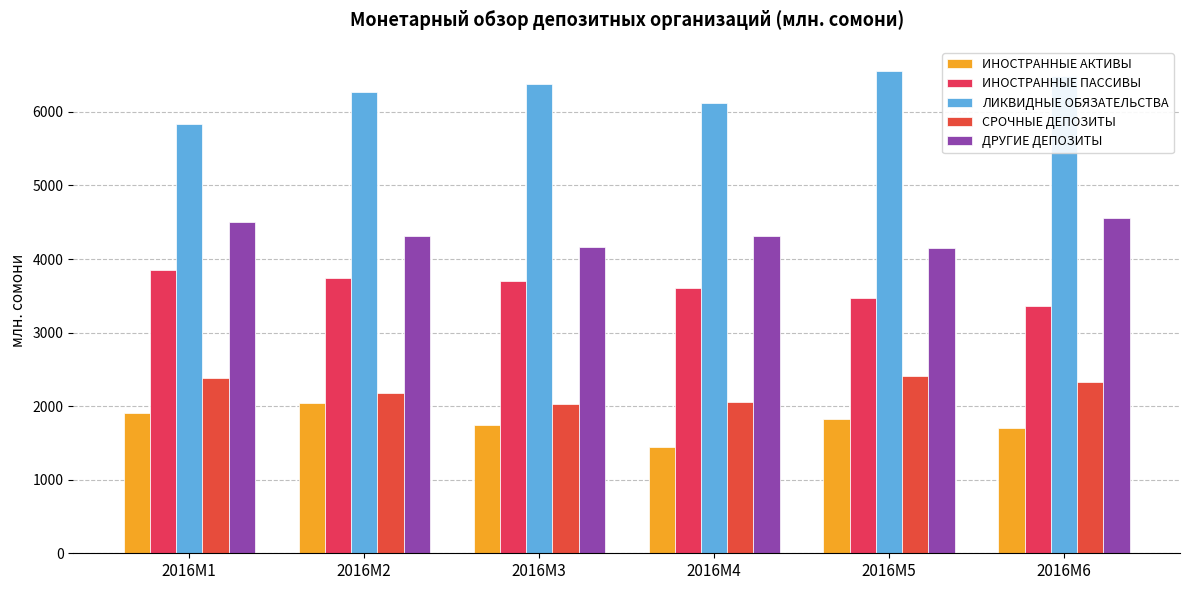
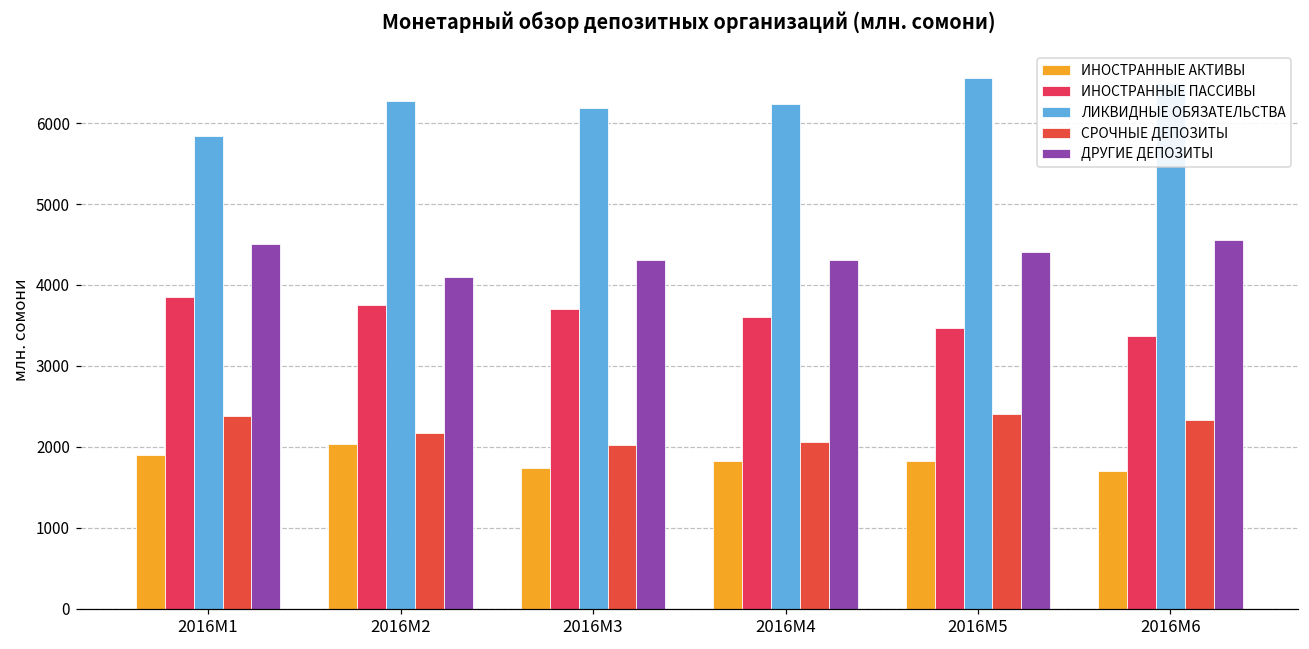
ДРУГИЕ ДЕПОЗИТЫ, 2016M2: 4300 -> 4100
ЛИКВИДНЫЕ ОБЯЗАТЕЛЬСТВА, 2016M3: 6400 -> 6200
ДРУГИЕ ДЕПОЗИТЫ, 2016M3: 4200 -> 4300
ИНОСТРАННЫЕ АКТИВЫ, 2016M4: 1400 -> 1800
ЛИКВИДНЫЕ ОБЯЗАТЕЛЬСТВА, 2016M4: 6100 -> 6200
ДРУГИЕ ДЕПОЗИТЫ, 2016M5: 4200 -> 4400
